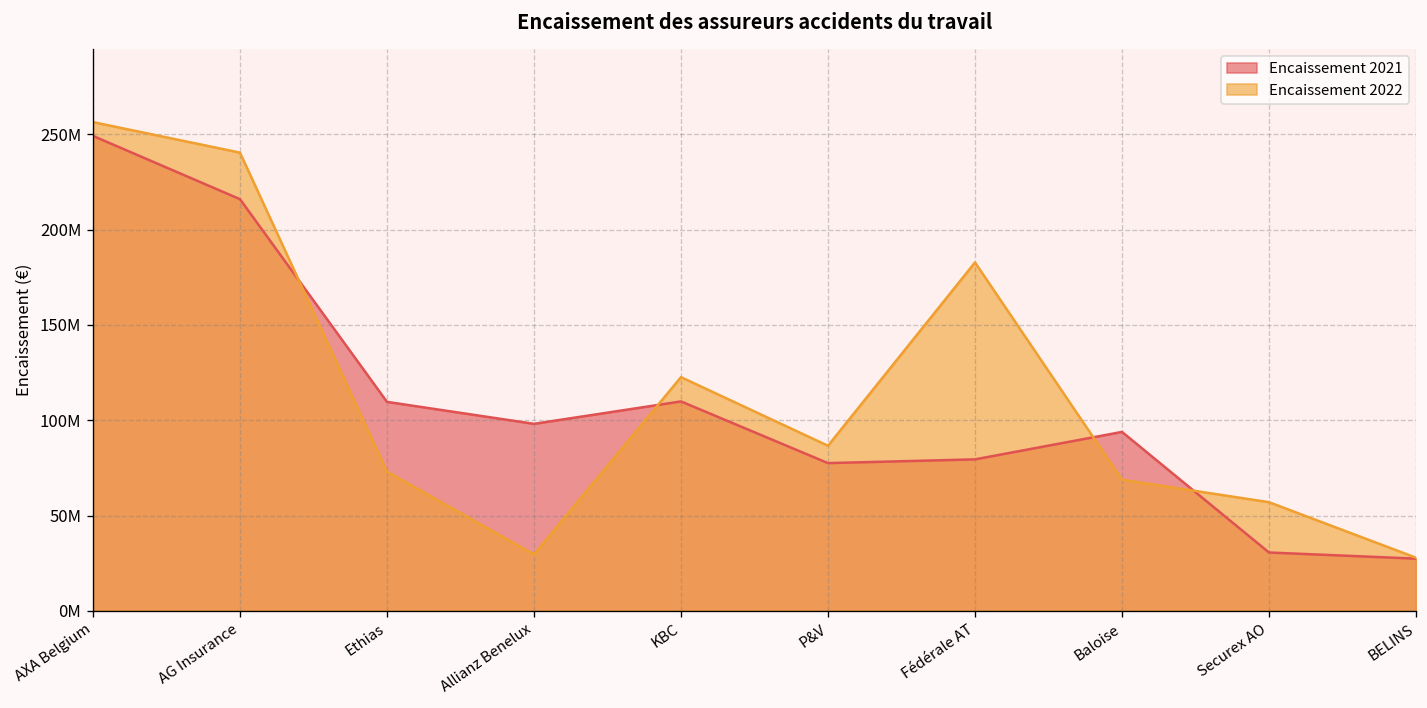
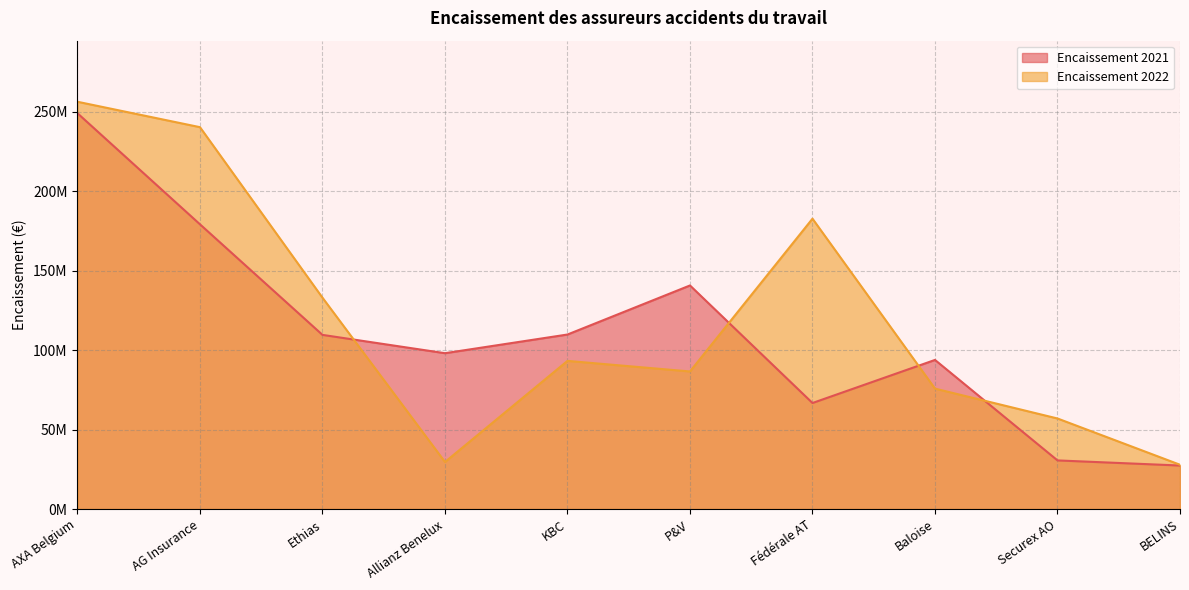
Encaissement 2021, AG Insurance: 216000000 -> 179000000
Encaissement 2022, Ethias: 73000000 -> 133000000
Encaissement 2022, KBC: 123000000 -> 93000000
Encaissement 2021, P&V: 77000000 -> 141000000
Encaissement 2021, Fédérale AT: 79000000 -> 67000000
Encaissement 2022, Baloise: 69000000 -> 76000000
